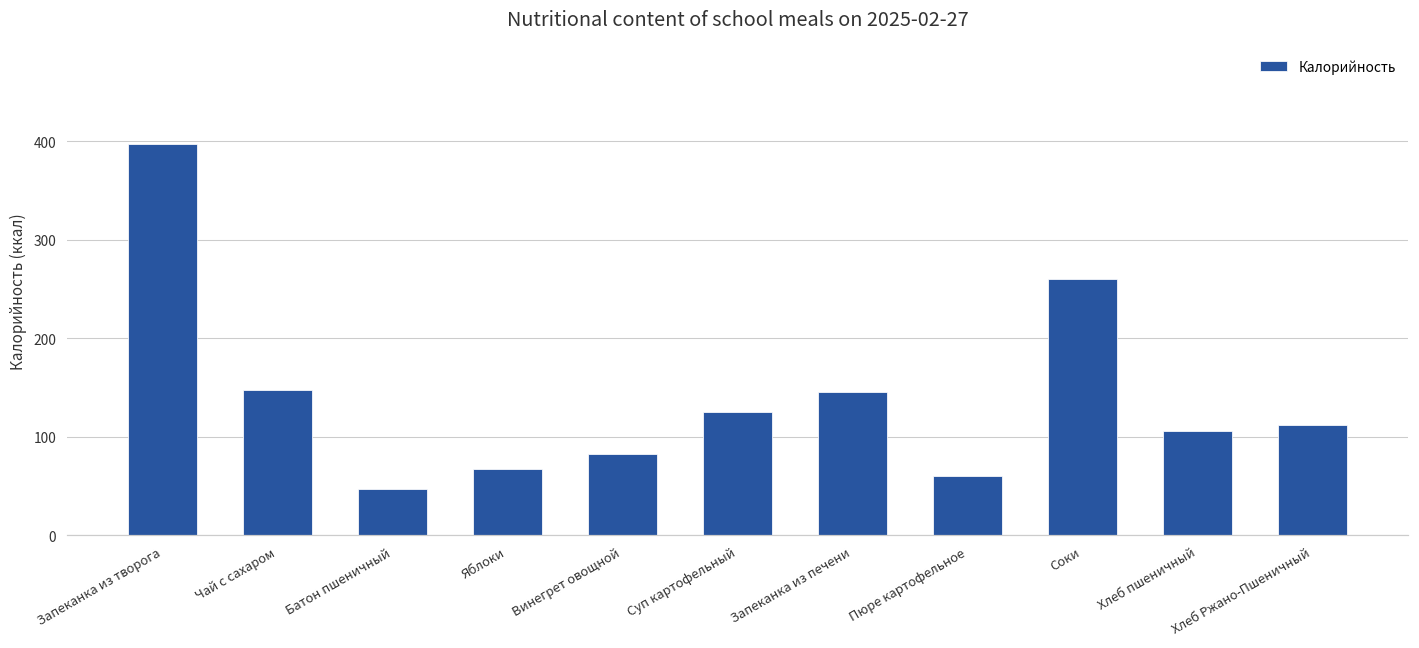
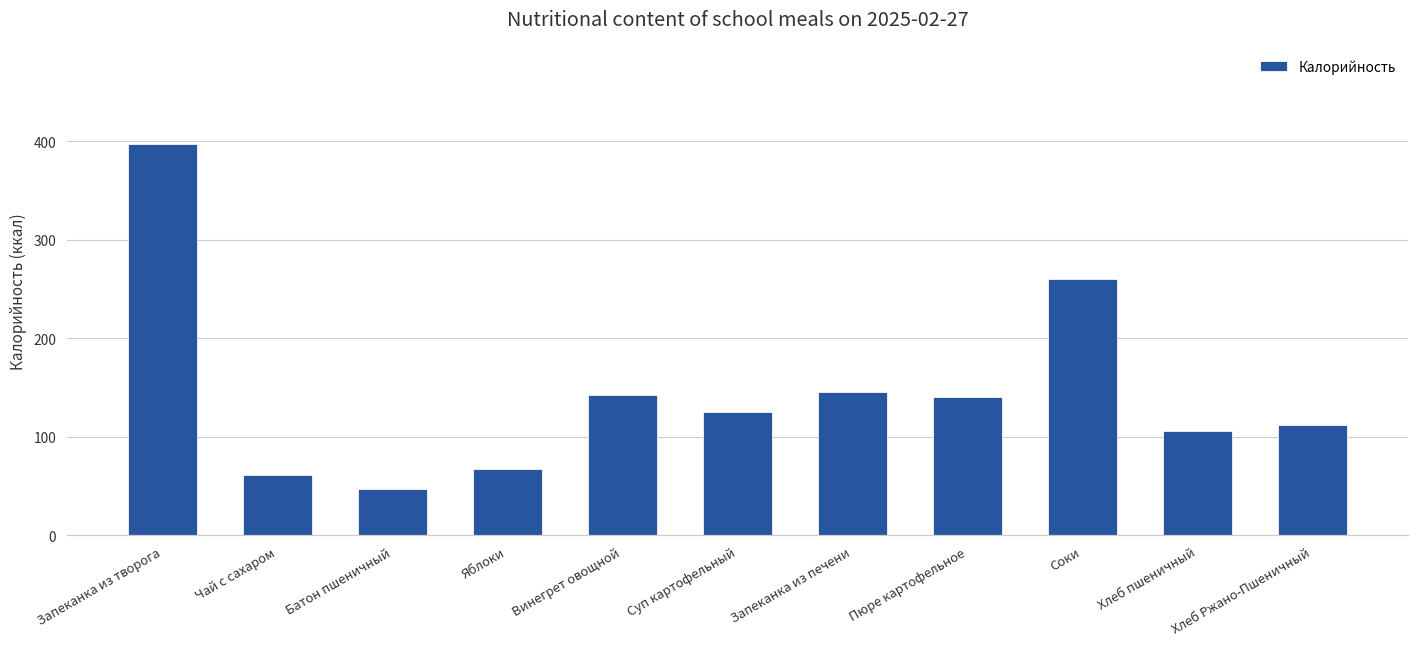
Чай с сахаром: 150 -> 60
Винегрет овощной: 80 -> 140
Пюре картофельное: 60 -> 140
